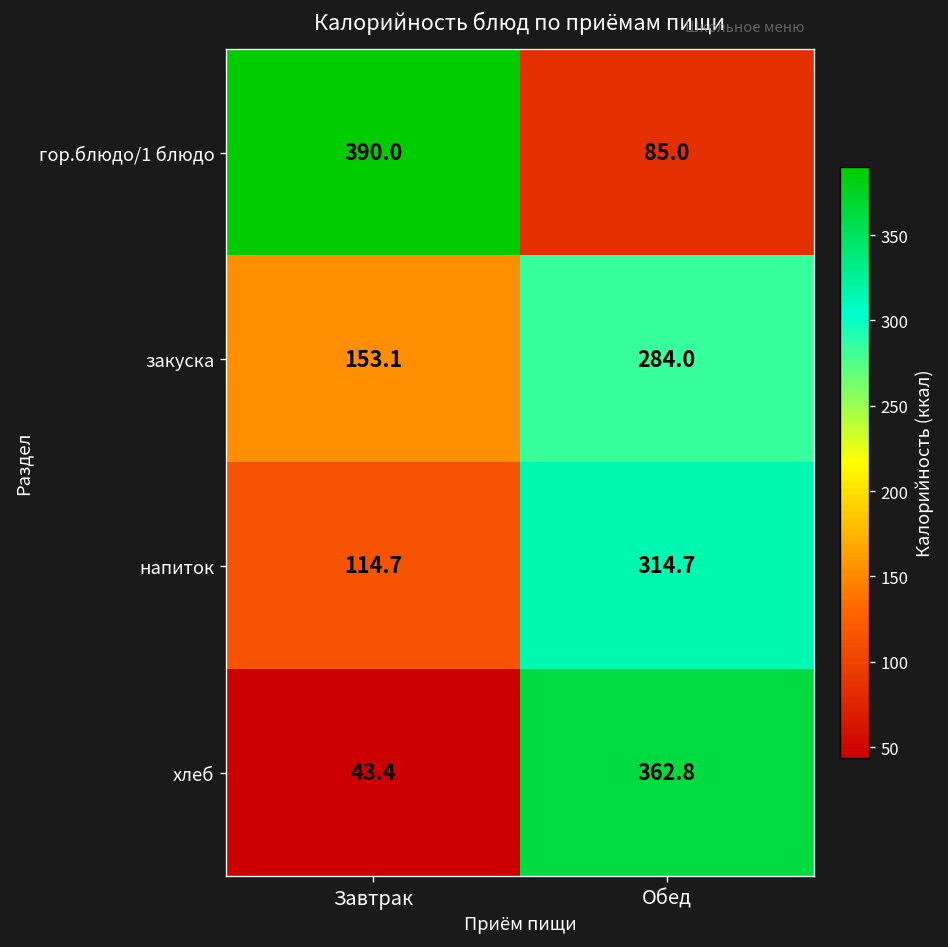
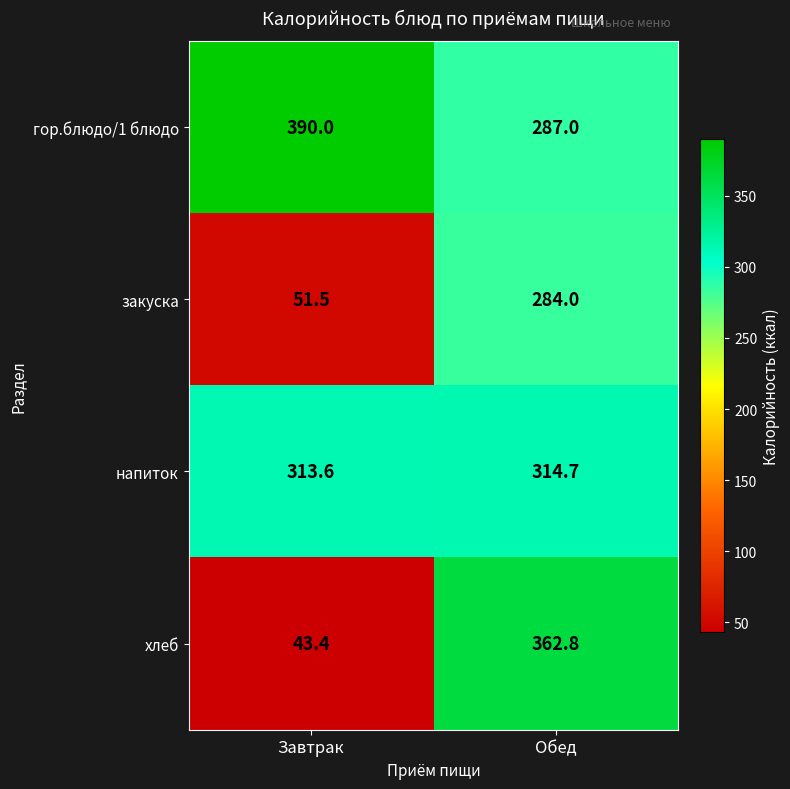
гор.блюдо/1 блюдо, Обед: 85.0 -> 287.0
закуска, Завтрак: 153.1 -> 51.5
напиток, Завтрак: 114.7 -> 313.6
